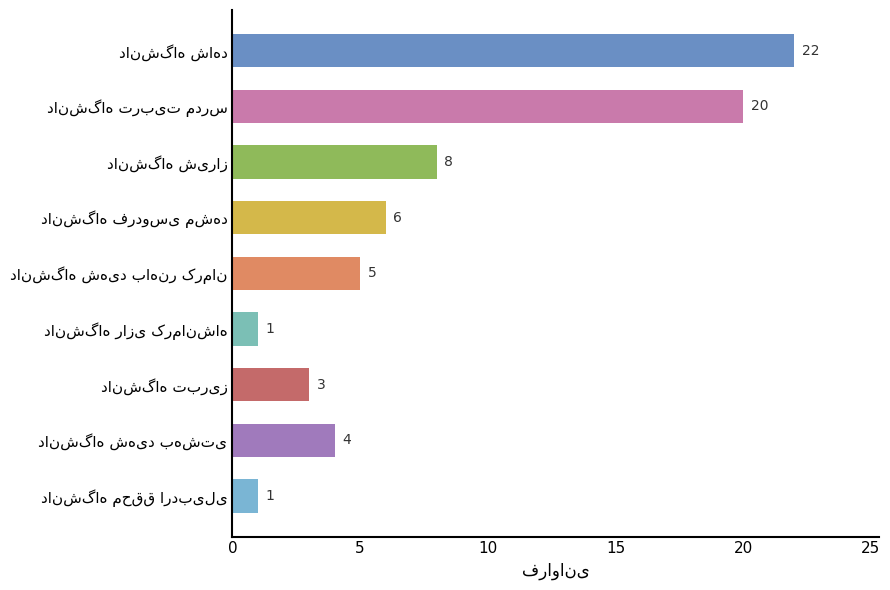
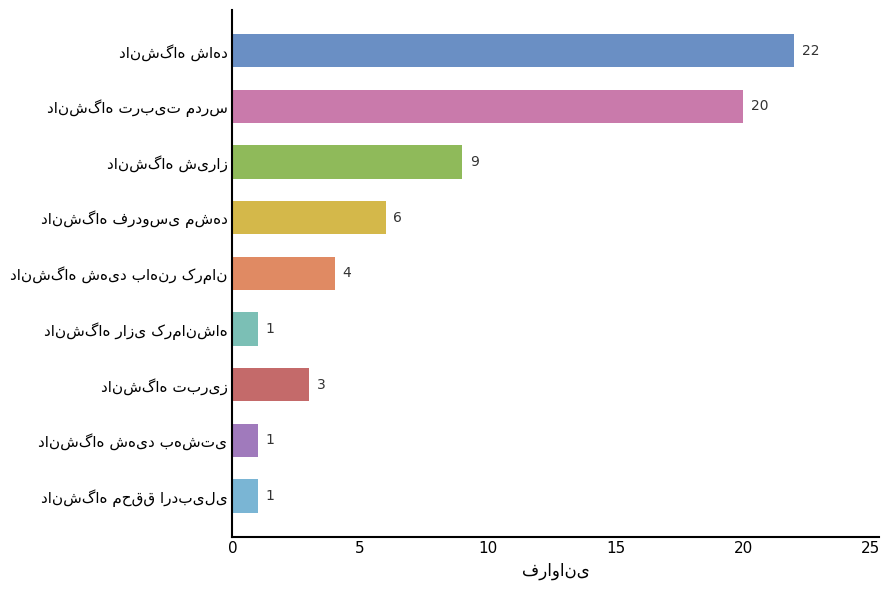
دانشگاه شیراز: 8 -> 9
دانشگاه شهید باهنر کرمان: 5 -> 4
دانشگاه شهید بهشتی: 4 -> 1
